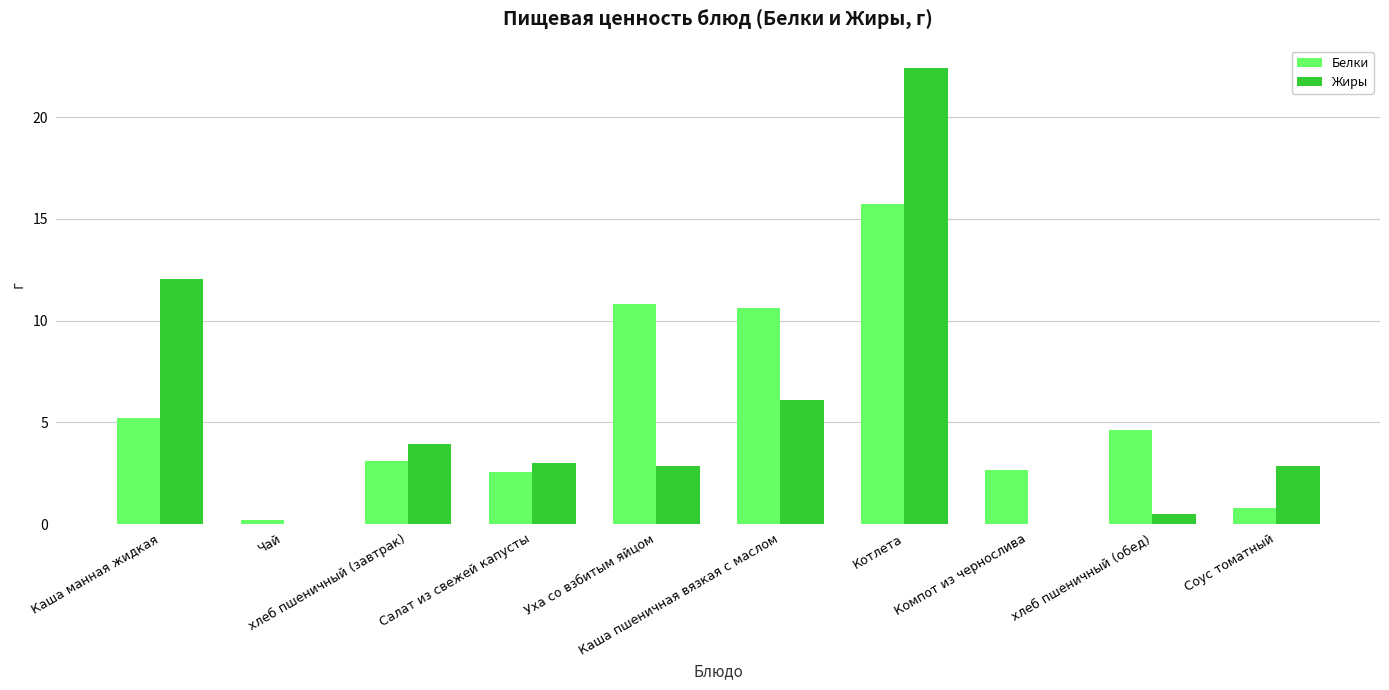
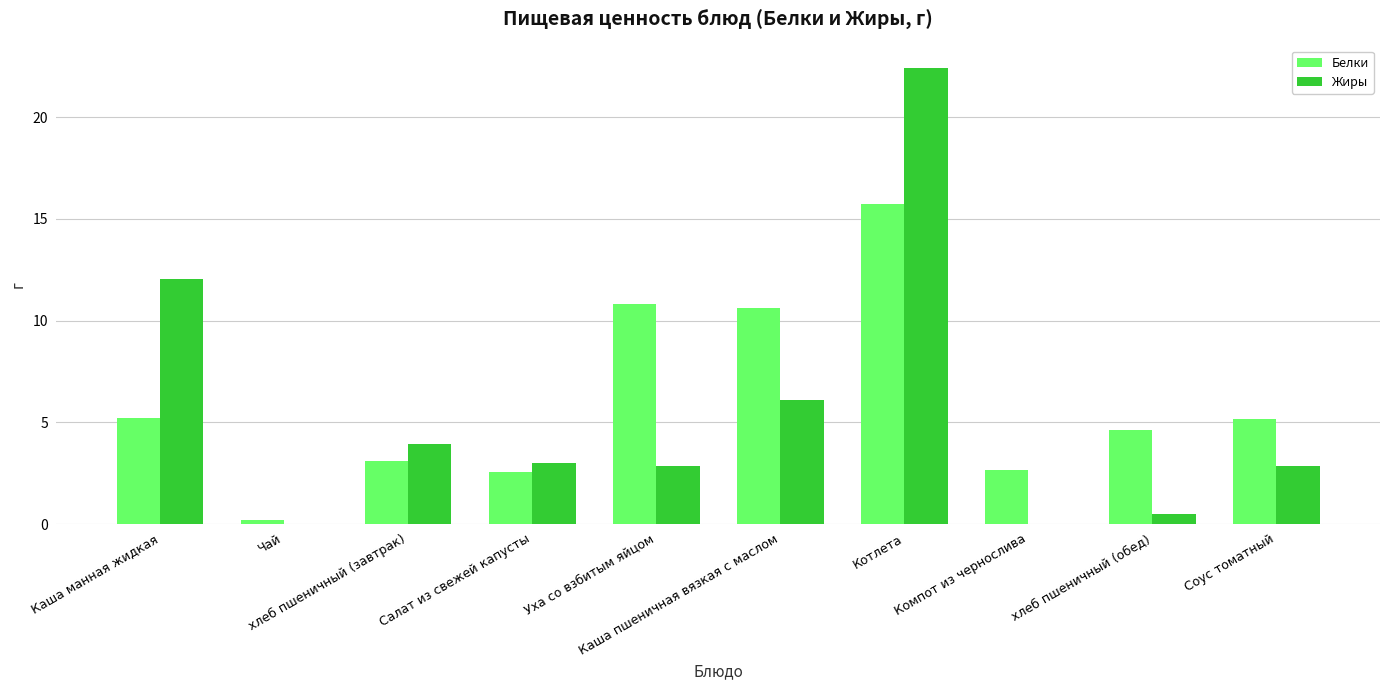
Белки, Соус томатный: 0.8 -> 5.2
